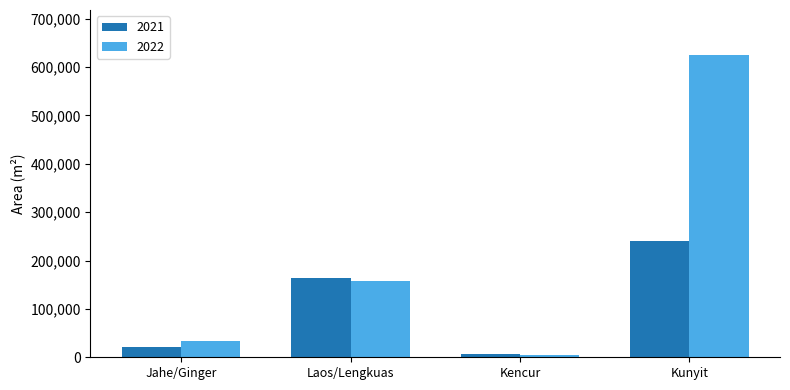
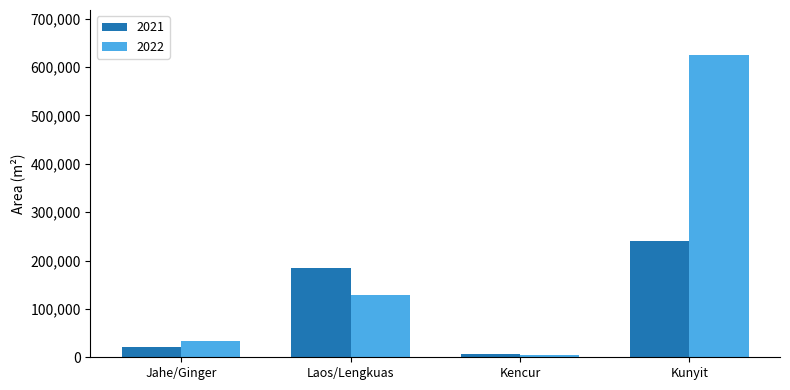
2021, Laos/Lengkuas: 160,000 -> 190,000
2022, Laos/Lengkuas: 160,000 -> 130,000
